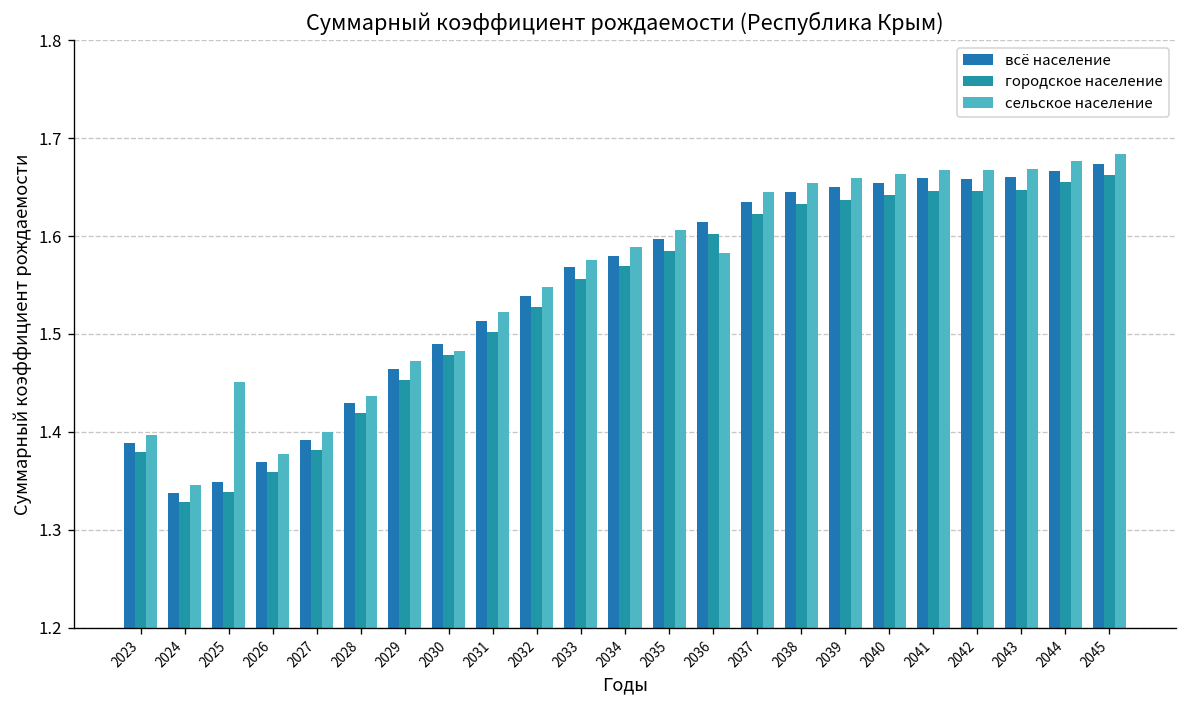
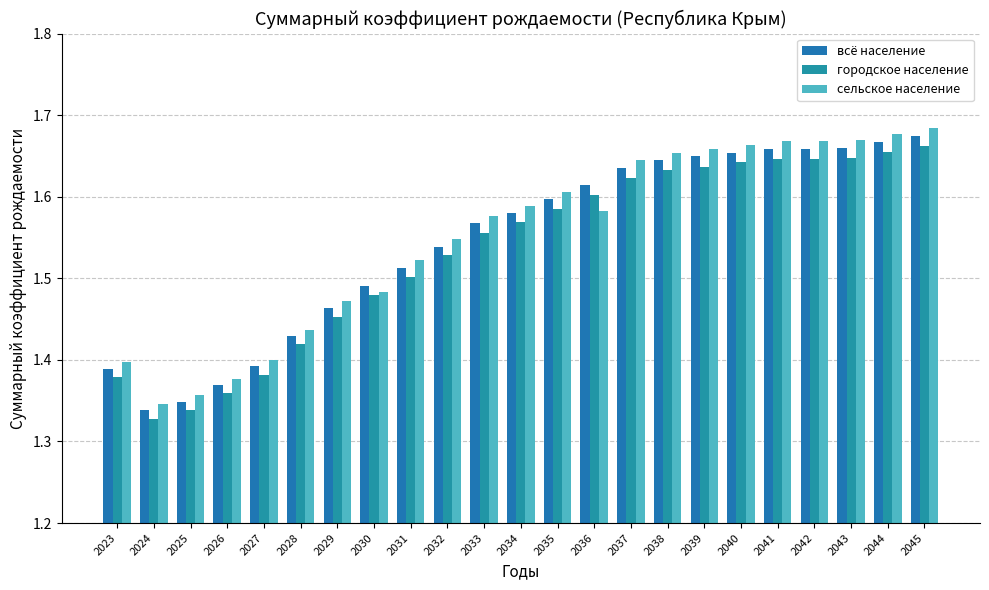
сельское население, 2025: 1.45 -> 1.36
